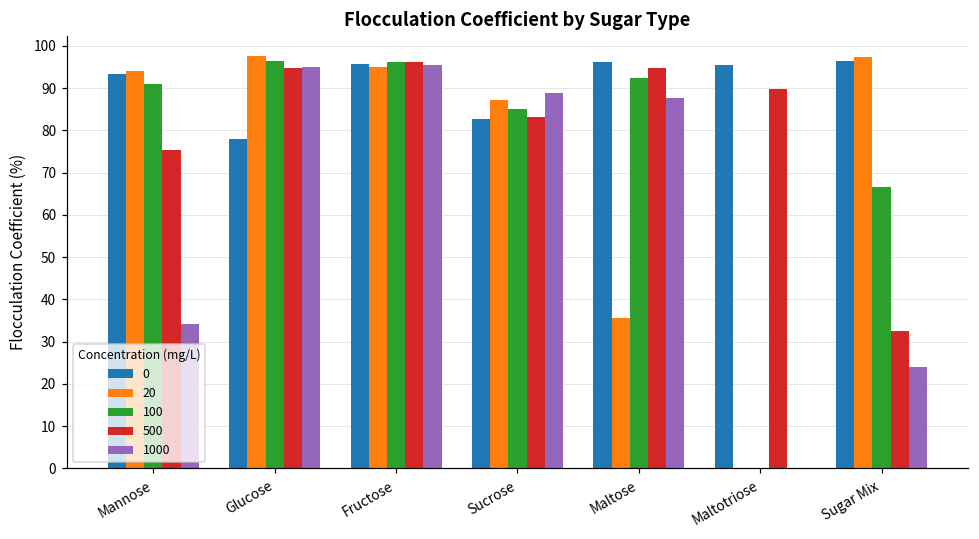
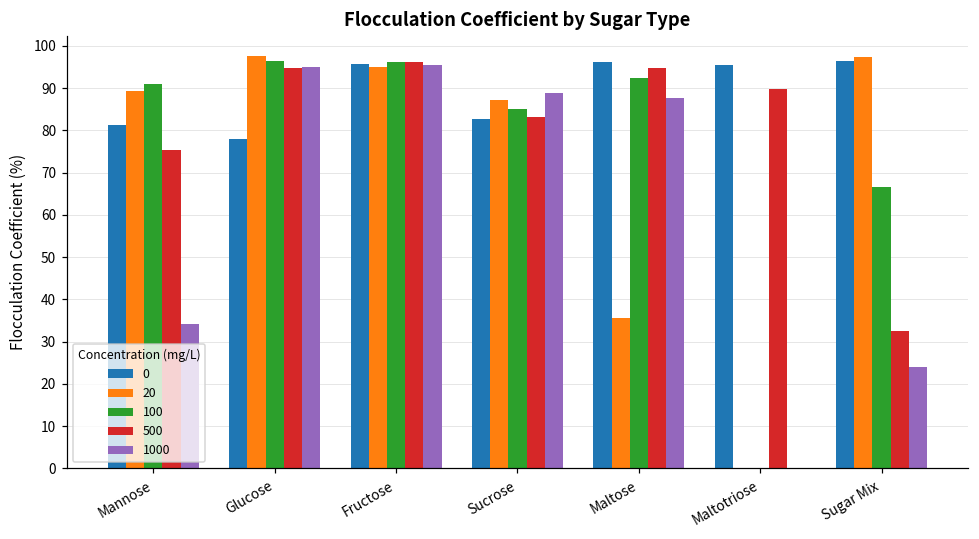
0, Mannose: 93 -> 81
20, Mannose: 94 -> 89
